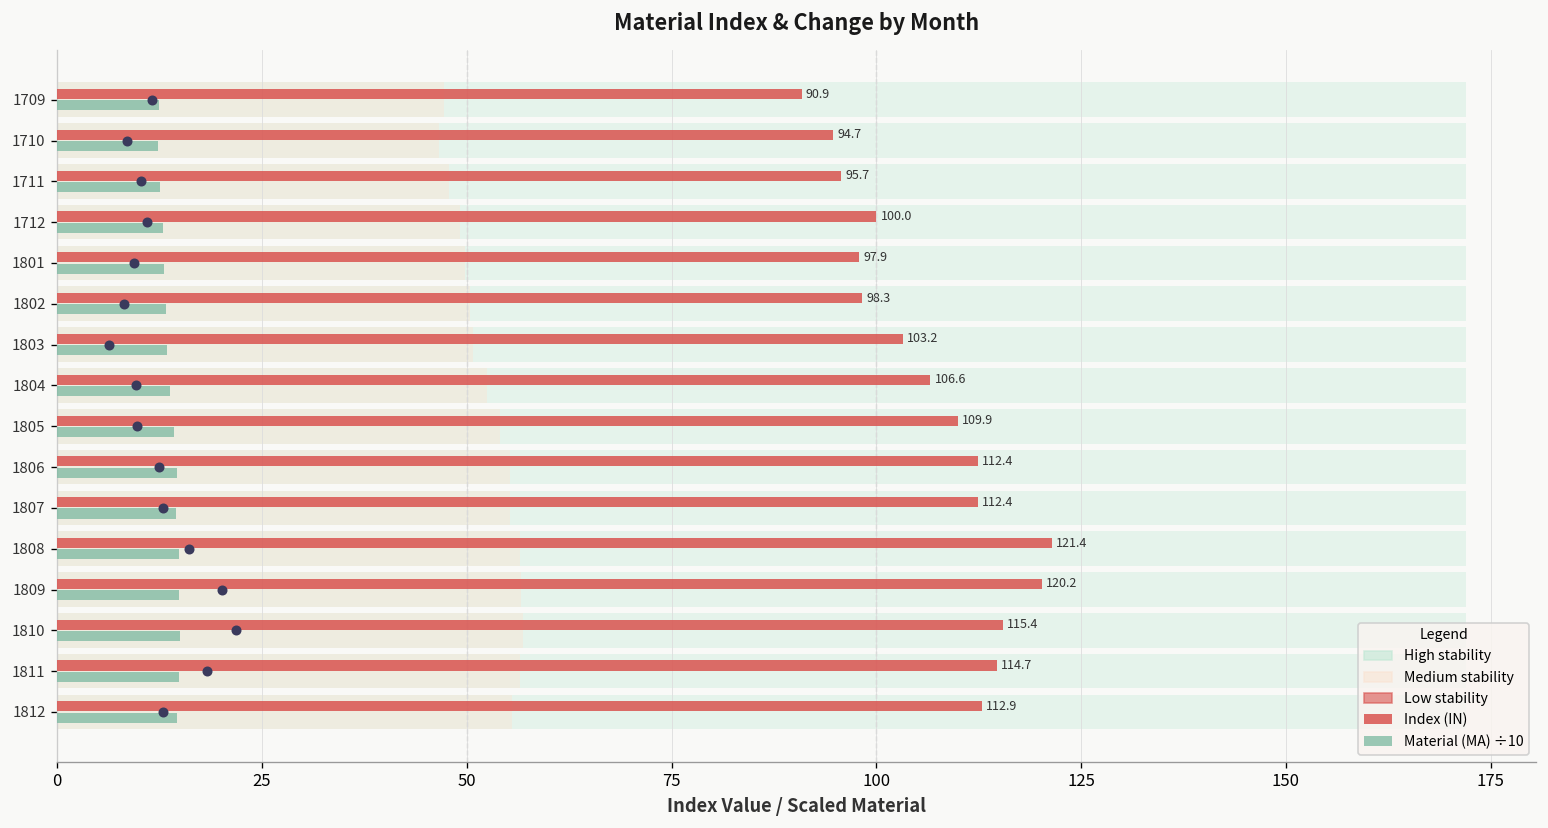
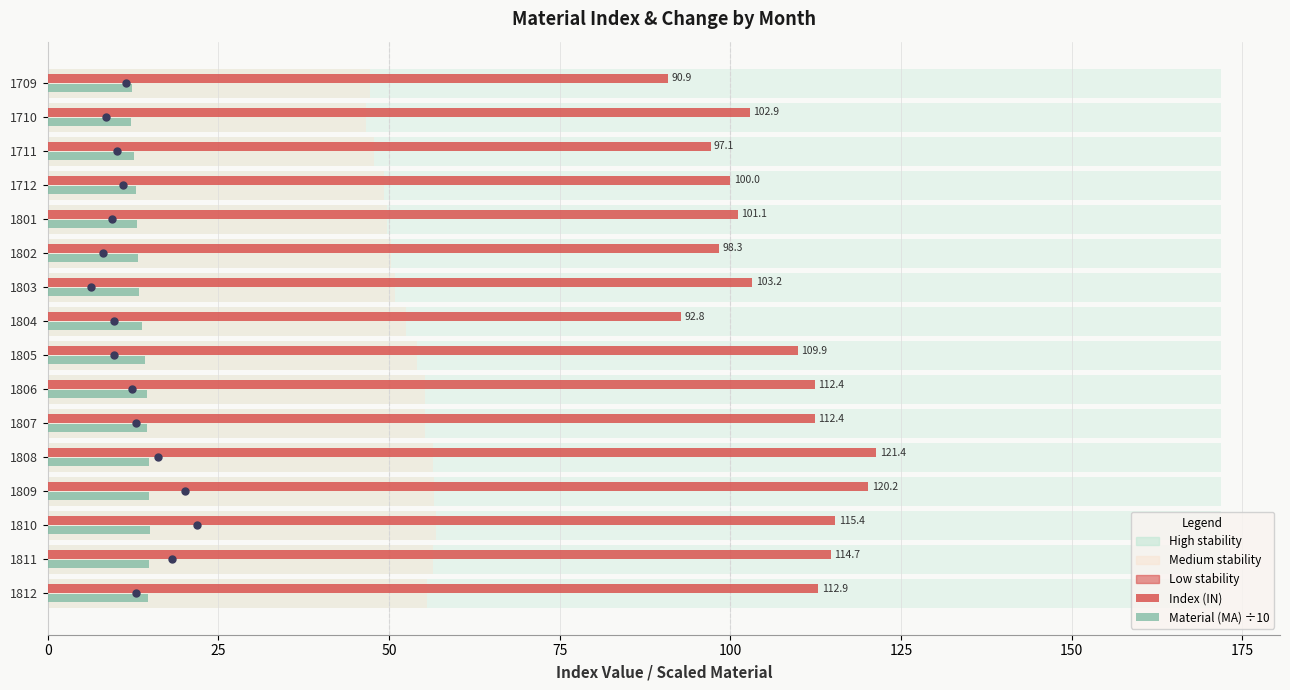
Index (IN), 1710: 94.7 -> 102.9
Index (IN), 1711: 95.7 -> 97.1
Index (IN), 1801: 97.9 -> 101.1
Index (IN), 1804: 106.6 -> 92.8
